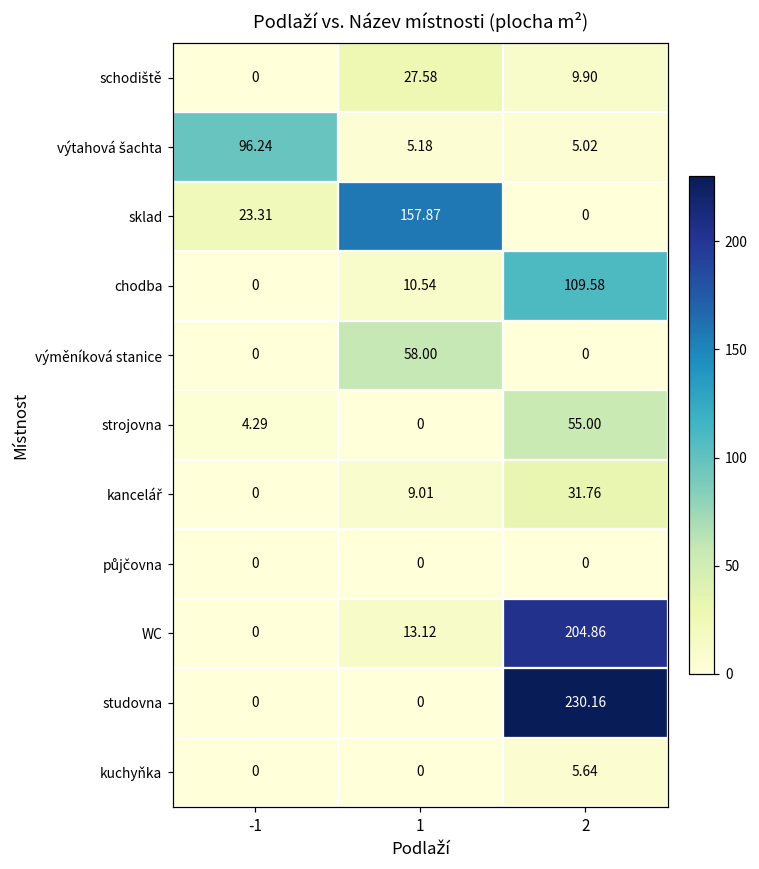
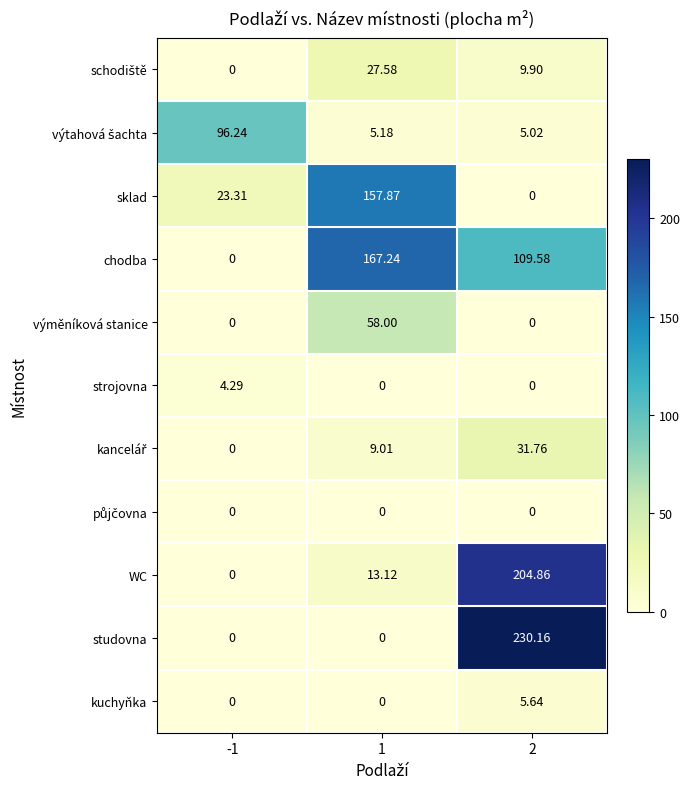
chodba, 1: 10.54 -> 167.24
strojovna, 2: 55.00 -> 0
